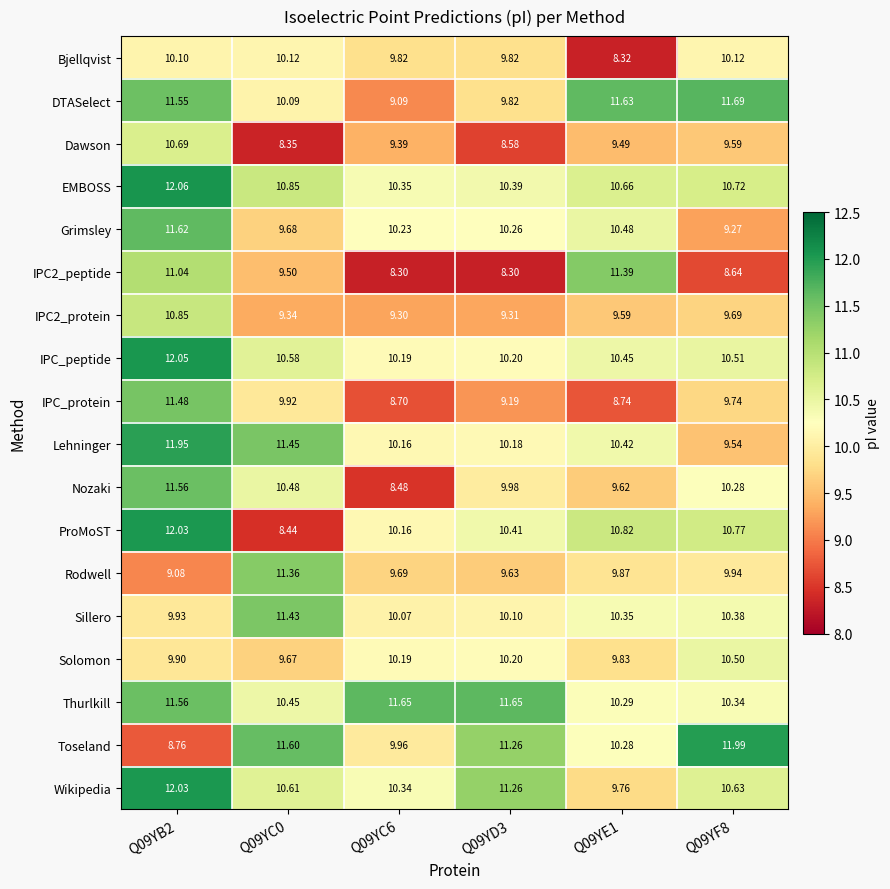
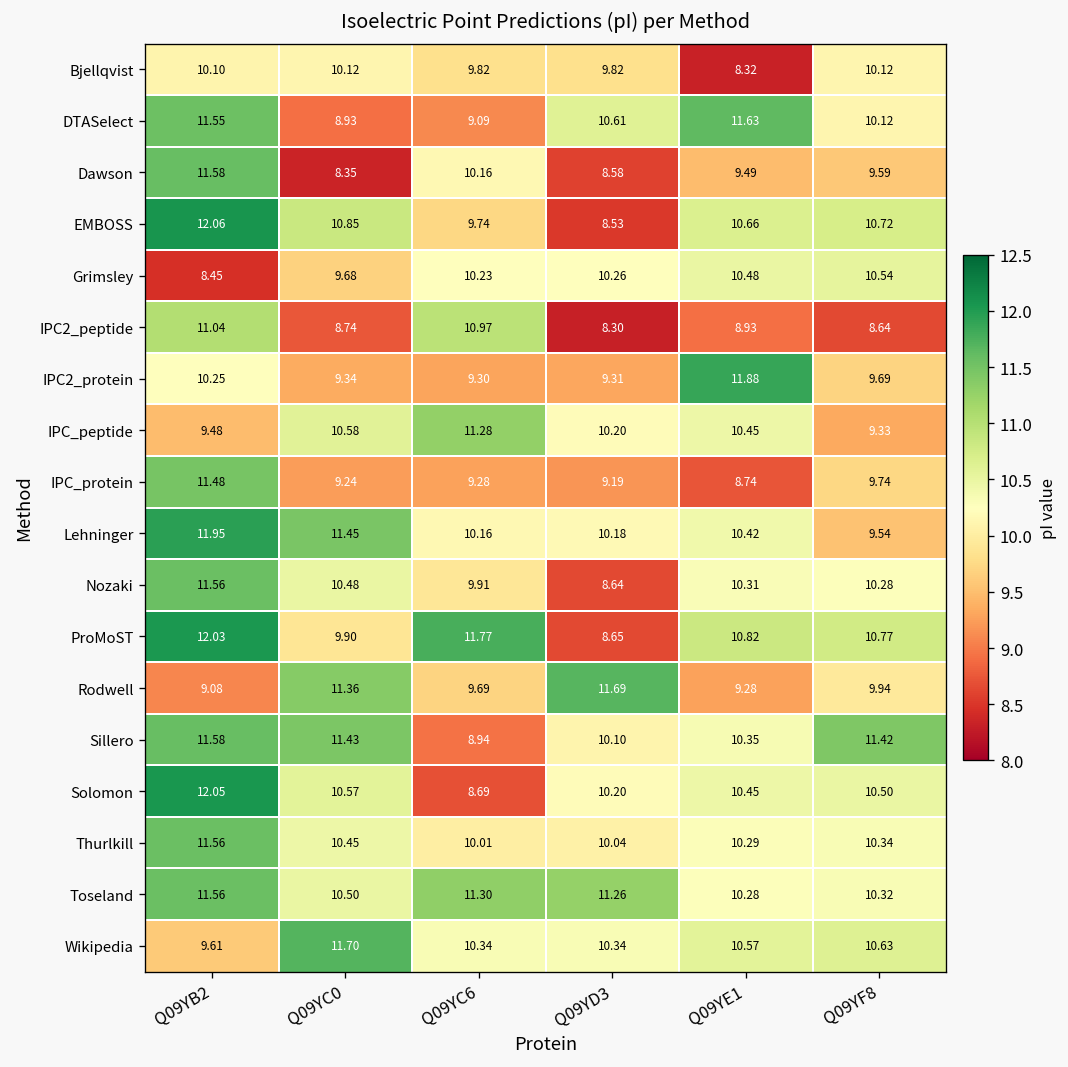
DTASelect, Q09YC0: 10.09 -> 8.93
DTASelect, Q09YD3: 9.82 -> 10.61
DTASelect, Q09YF8: 11.69 -> 10.12
Dawson, Q09YB2: 10.69 -> 11.58
Dawson, Q09YC6: 9.39 -> 10.16
EMBOSS, Q09YC6: 10.35 -> 9.74
EMBOSS, Q09YD3: 10.39 -> 8.53
Grimsley, Q09YB2: 11.62 -> 8.45
Grimsley, Q09YF8: 9.27 -> 10.54
IPC2_peptide, Q09YC0: 9.50 -> 8.74
IPC2_peptide, Q09YC6: 8.30 -> 10.97
IPC2_peptide, Q09YE1: 11.39 -> 8.93
IPC2_protein, Q09YB2: 10.85 -> 10.25
IPC2_protein, Q09YE1: 9.59 -> 11.88
IPC_peptide, Q09YB2: 12.05 -> 9.48
IPC_peptide, Q09YC6: 10.19 -> 11.28
IPC_peptide, Q09YF8: 10.51 -> 9.33
IPC_protein, Q09YC0: 9.92 -> 9.24
IPC_protein, Q09YC6: 8.70 -> 9.28
Nozaki, Q09YC6: 8.48 -> 9.91
Nozaki, Q09YD3: 9.98 -> 8.64
Nozaki, Q09YE1: 9.62 -> 10.31
ProMoST, Q09YC0: 8.44 -> 9.90
ProMoST, Q09YC6: 10.16 -> 11.77
ProMoST, Q09YD3: 10.41 -> 8.65
Rodwell, Q09YD3: 9.63 -> 11.69
Rodwell, Q09YE1: 9.87 -> 9.28
Sillero, Q09YB2: 9.93 -> 11.58
Sillero, Q09YC6: 10.07 -> 8.94
Sillero, Q09YF8: 10.38 -> 11.42
Solomon, Q09YB2: 9.90 -> 12.05
Solomon, Q09YC0: 9.67 -> 10.57
Solomon, Q09YC6: 10.19 -> 8.69
Solomon, Q09YE1: 9.83 -> 10.45
Thurlkill, Q09YC6: 11.65 -> 10.01
Thurlkill, Q09YD3: 11.65 -> 10.04
Toseland, Q09YB2: 8.76 -> 11.56
Toseland, Q09YC0: 11.60 -> 10.50
Toseland, Q09YC6: 9.96 -> 11.30
Toseland, Q09YF8: 11.99 -> 10.32
Wikipedia, Q09YB2: 12.03 -> 9.61
Wikipedia, Q09YC0: 10.61 -> 11.70
Wikipedia, Q09YD3: 11.26 -> 10.34
Wikipedia, Q09YE1: 9.76 -> 10.57
